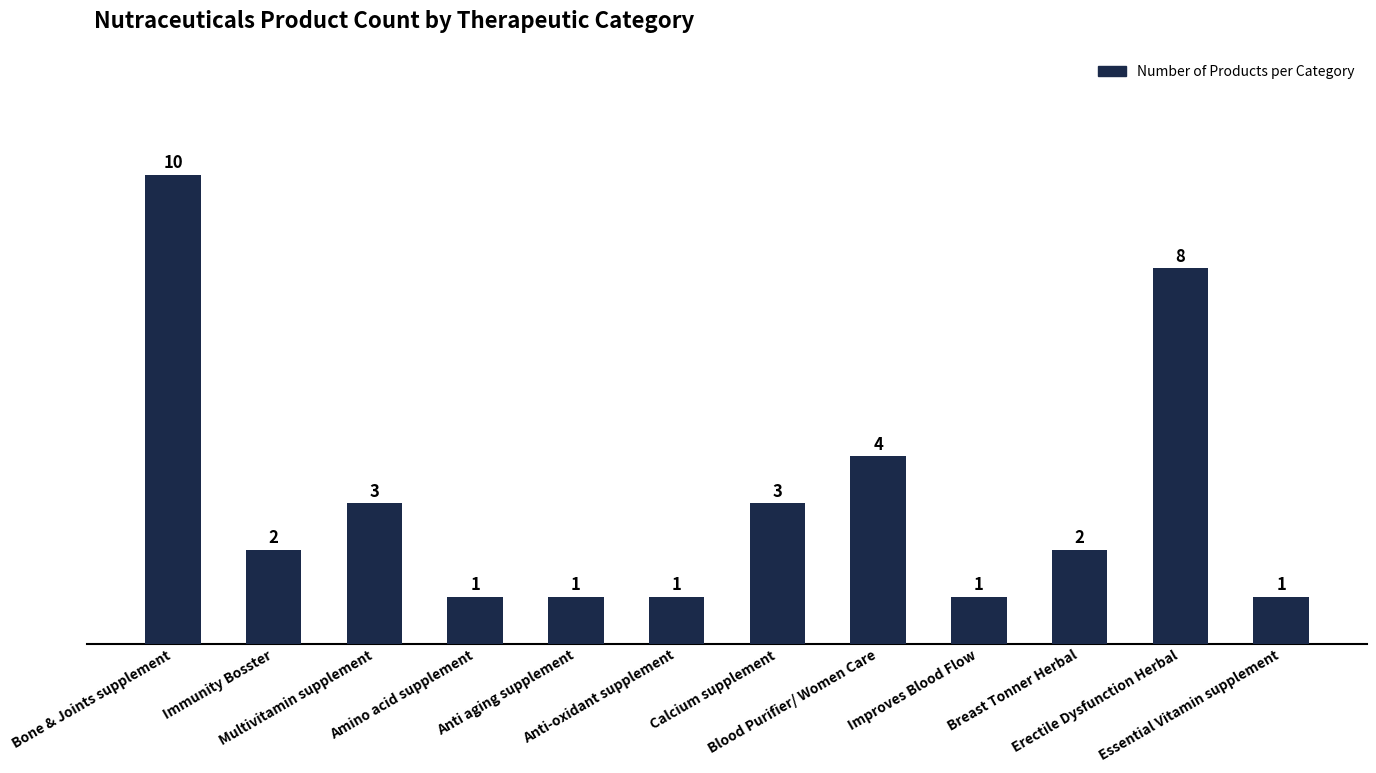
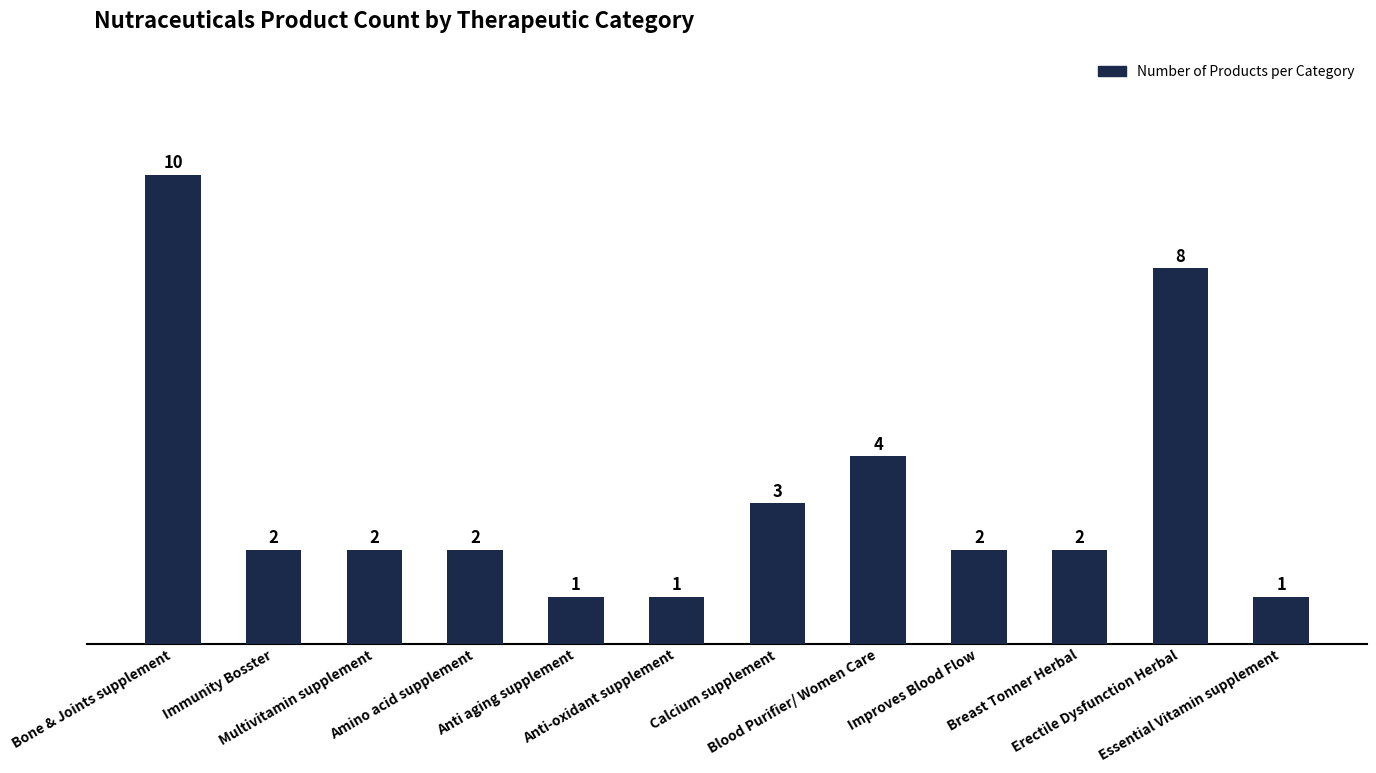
Multivitamin supplement: 3 -> 2
Amino acid supplement: 1 -> 2
Improves Blood Flow: 1 -> 2
